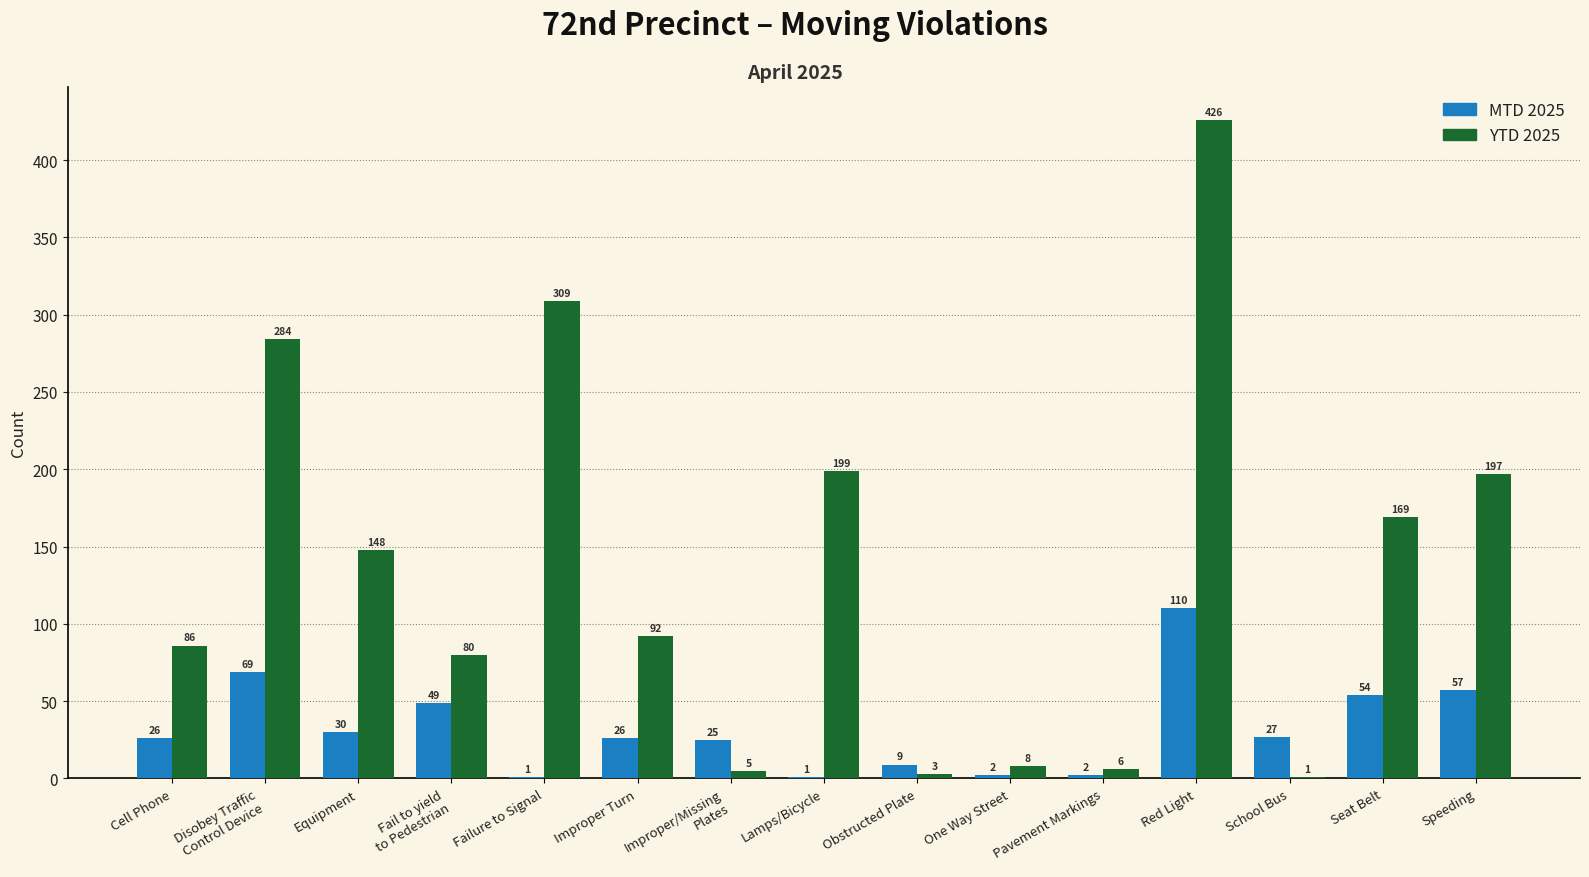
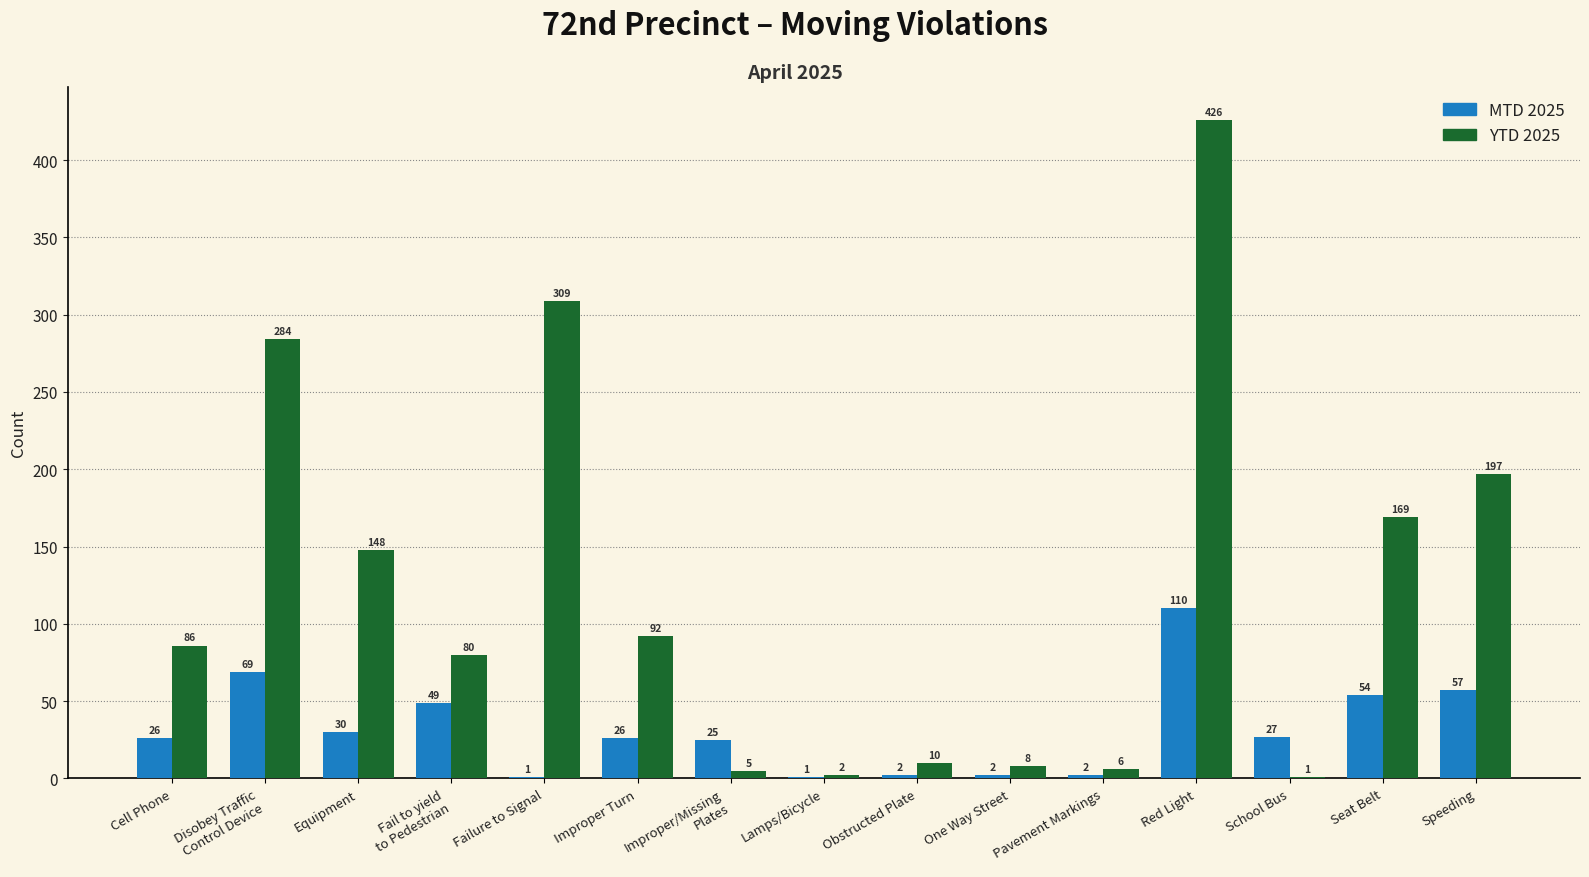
YTD 2025, Lamps/Bicycle: 199 -> 2
MTD 2025, Obstructed Plate: 9 -> 2
YTD 2025, Obstructed Plate: 3 -> 10
